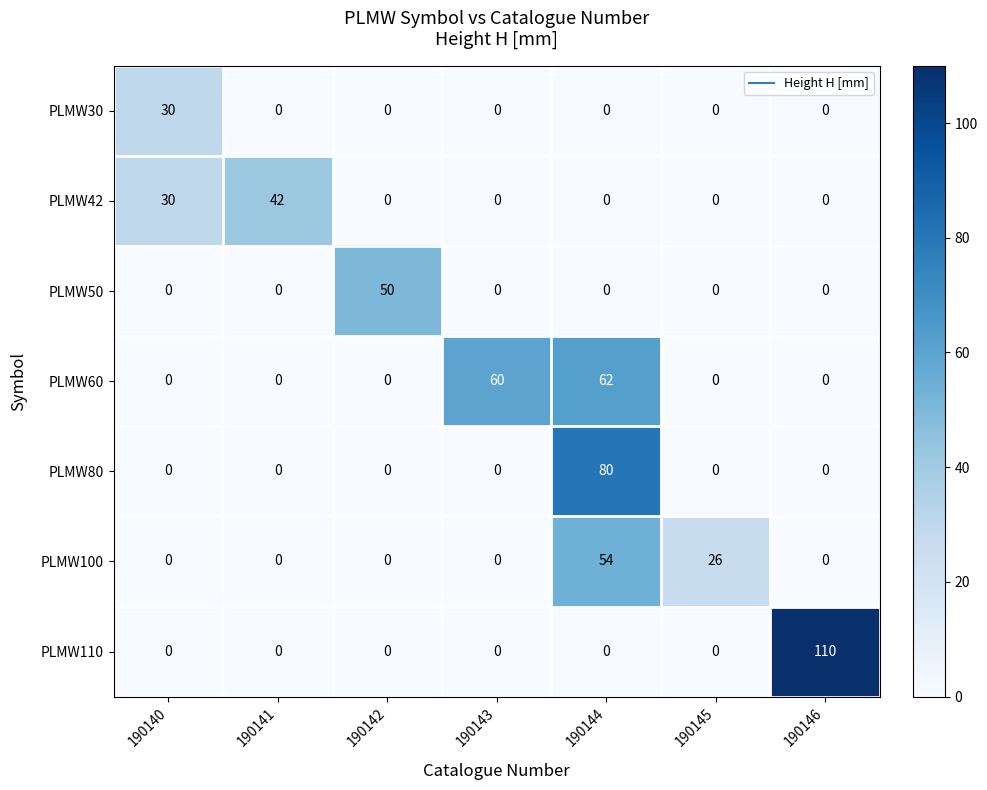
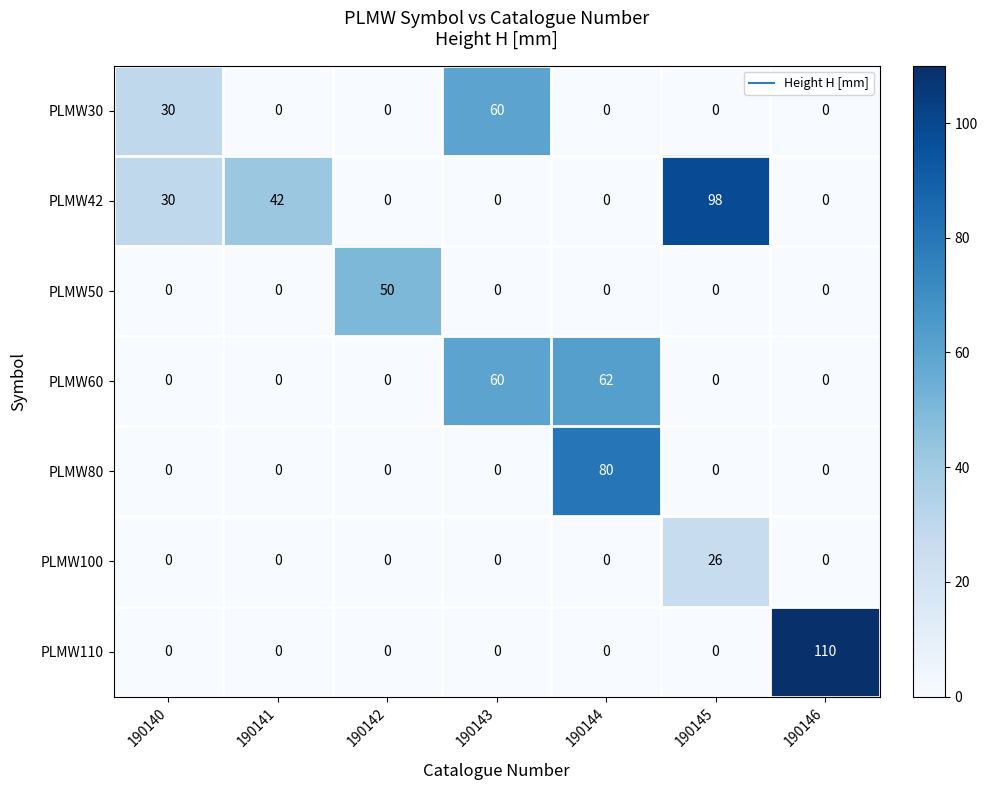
PLMW30, 190143: 0 -> 60
PLMW42, 190145: 0 -> 98
PLMW100, 190144: 54 -> 0
